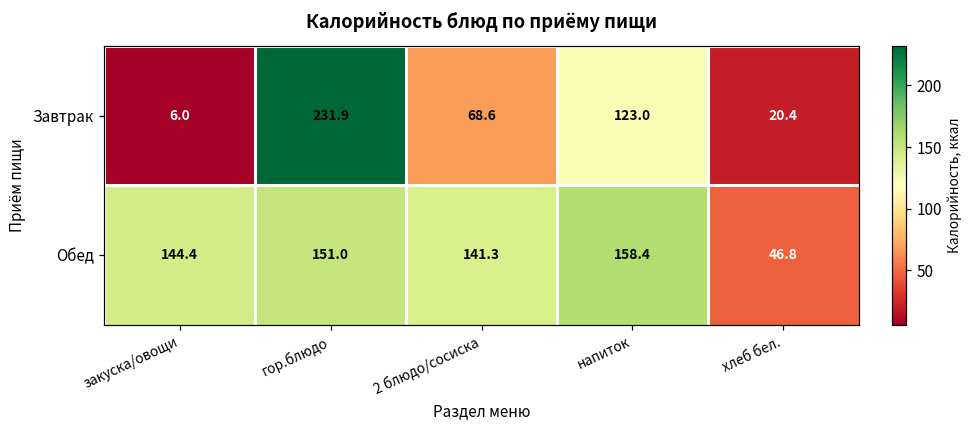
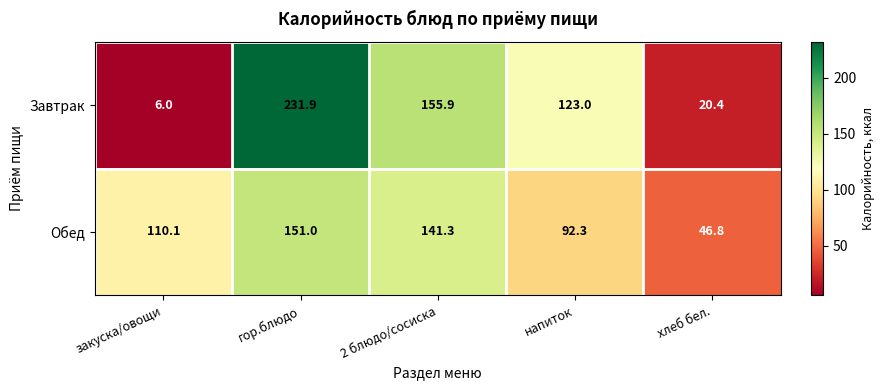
Завтрак, 2 блюдо/сосиска: 68.6 -> 155.9
Обед, закуска/овощи: 144.4 -> 110.1
Обед, напиток: 158.4 -> 92.3
